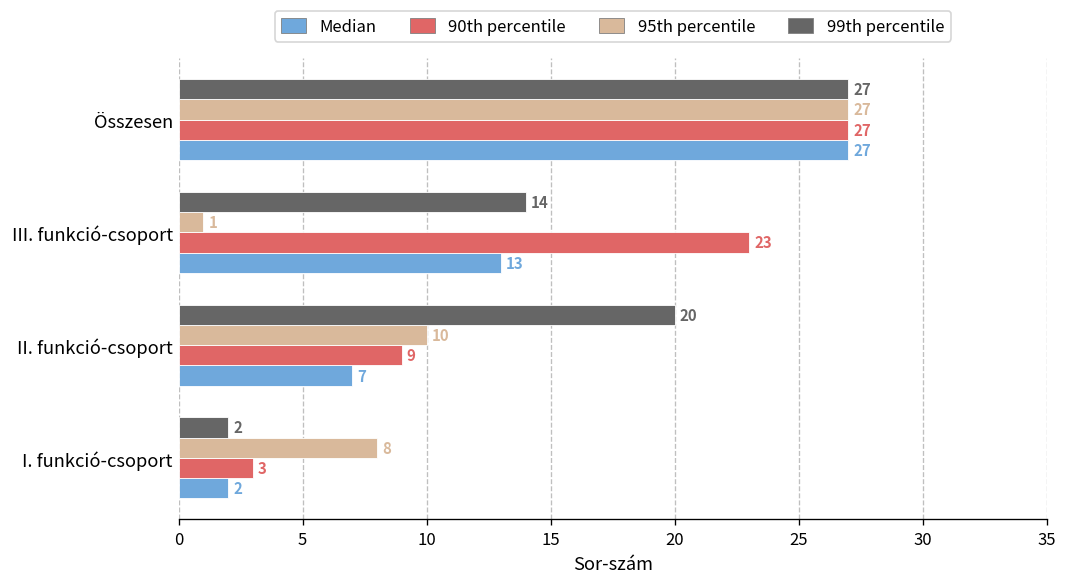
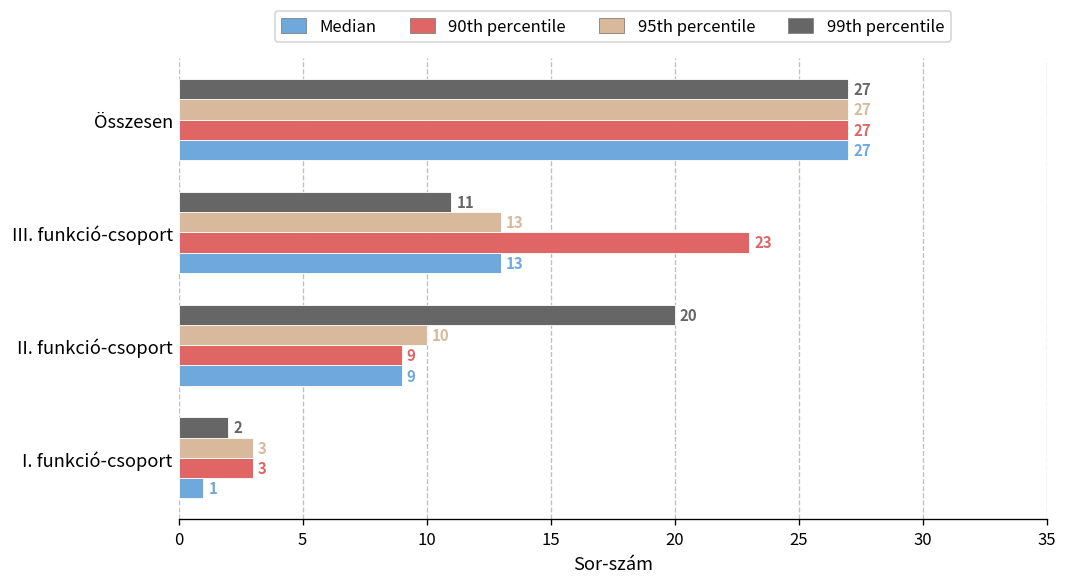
99th percentile, III. funkció-csoport: 14 -> 11
95th percentile, III. funkció-csoport: 1 -> 13
Median, II. funkció-csoport: 7 -> 9
95th percentile, I. funkció-csoport: 8 -> 3
Median, I. funkció-csoport: 2 -> 1
